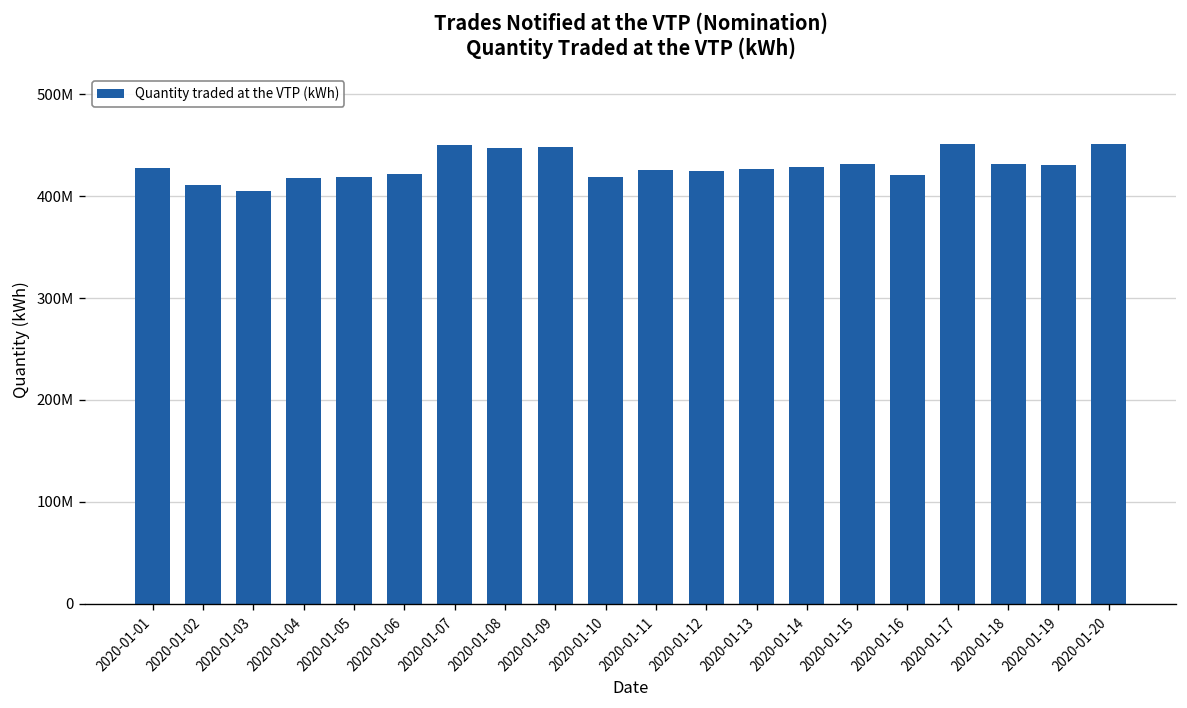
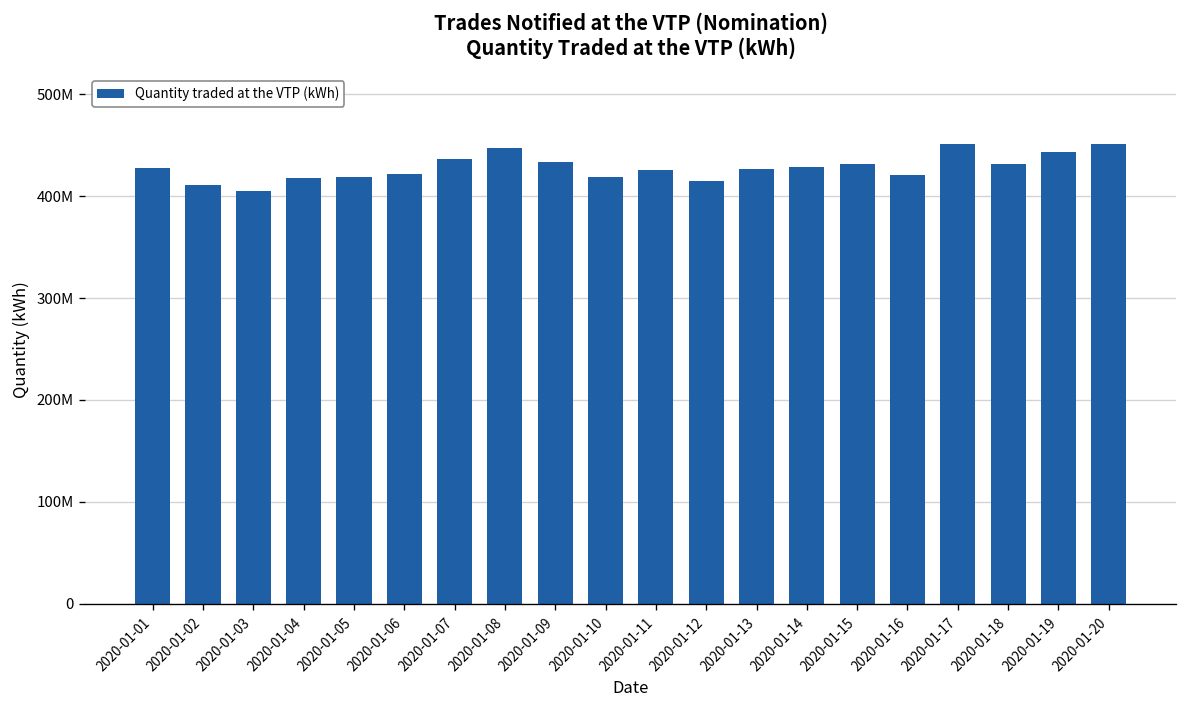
2020-01-07: 450000000 -> 440000000
2020-01-09: 450000000 -> 430000000
2020-01-12: 420000000 -> 410000000
2020-01-19: 430000000 -> 440000000
